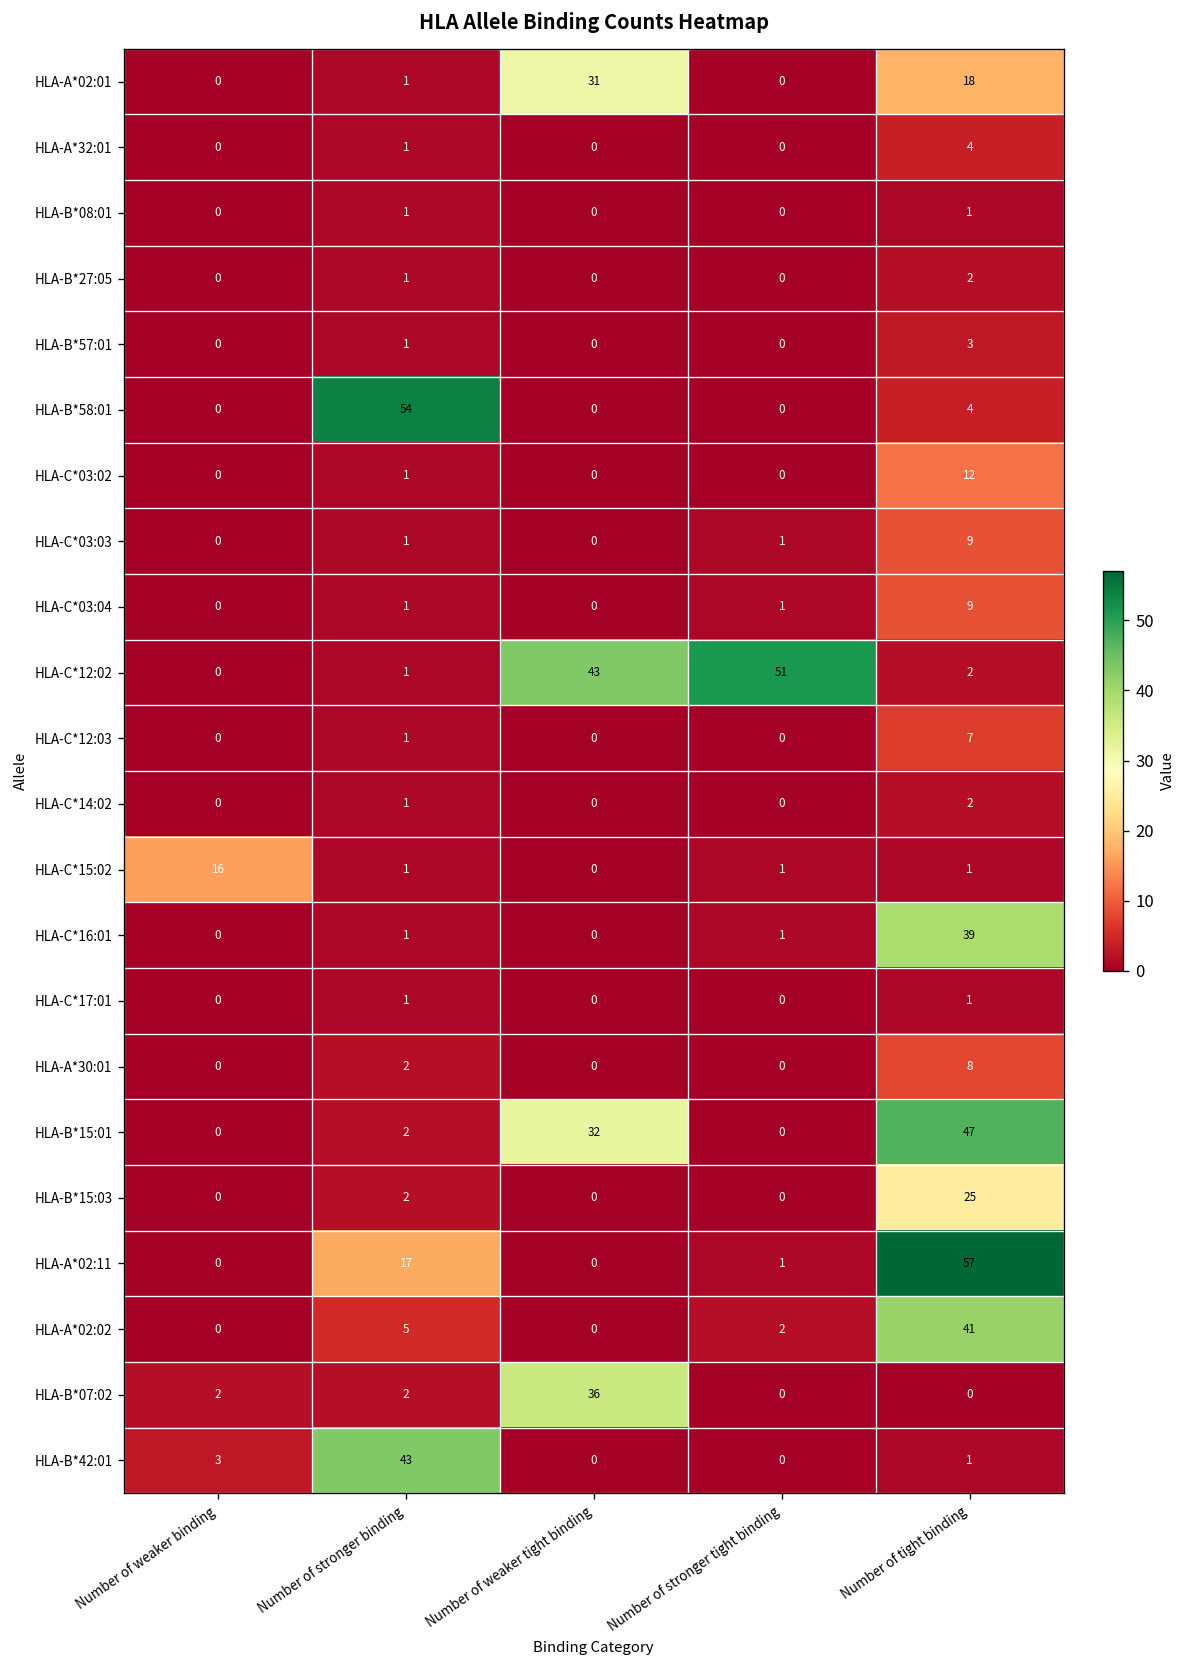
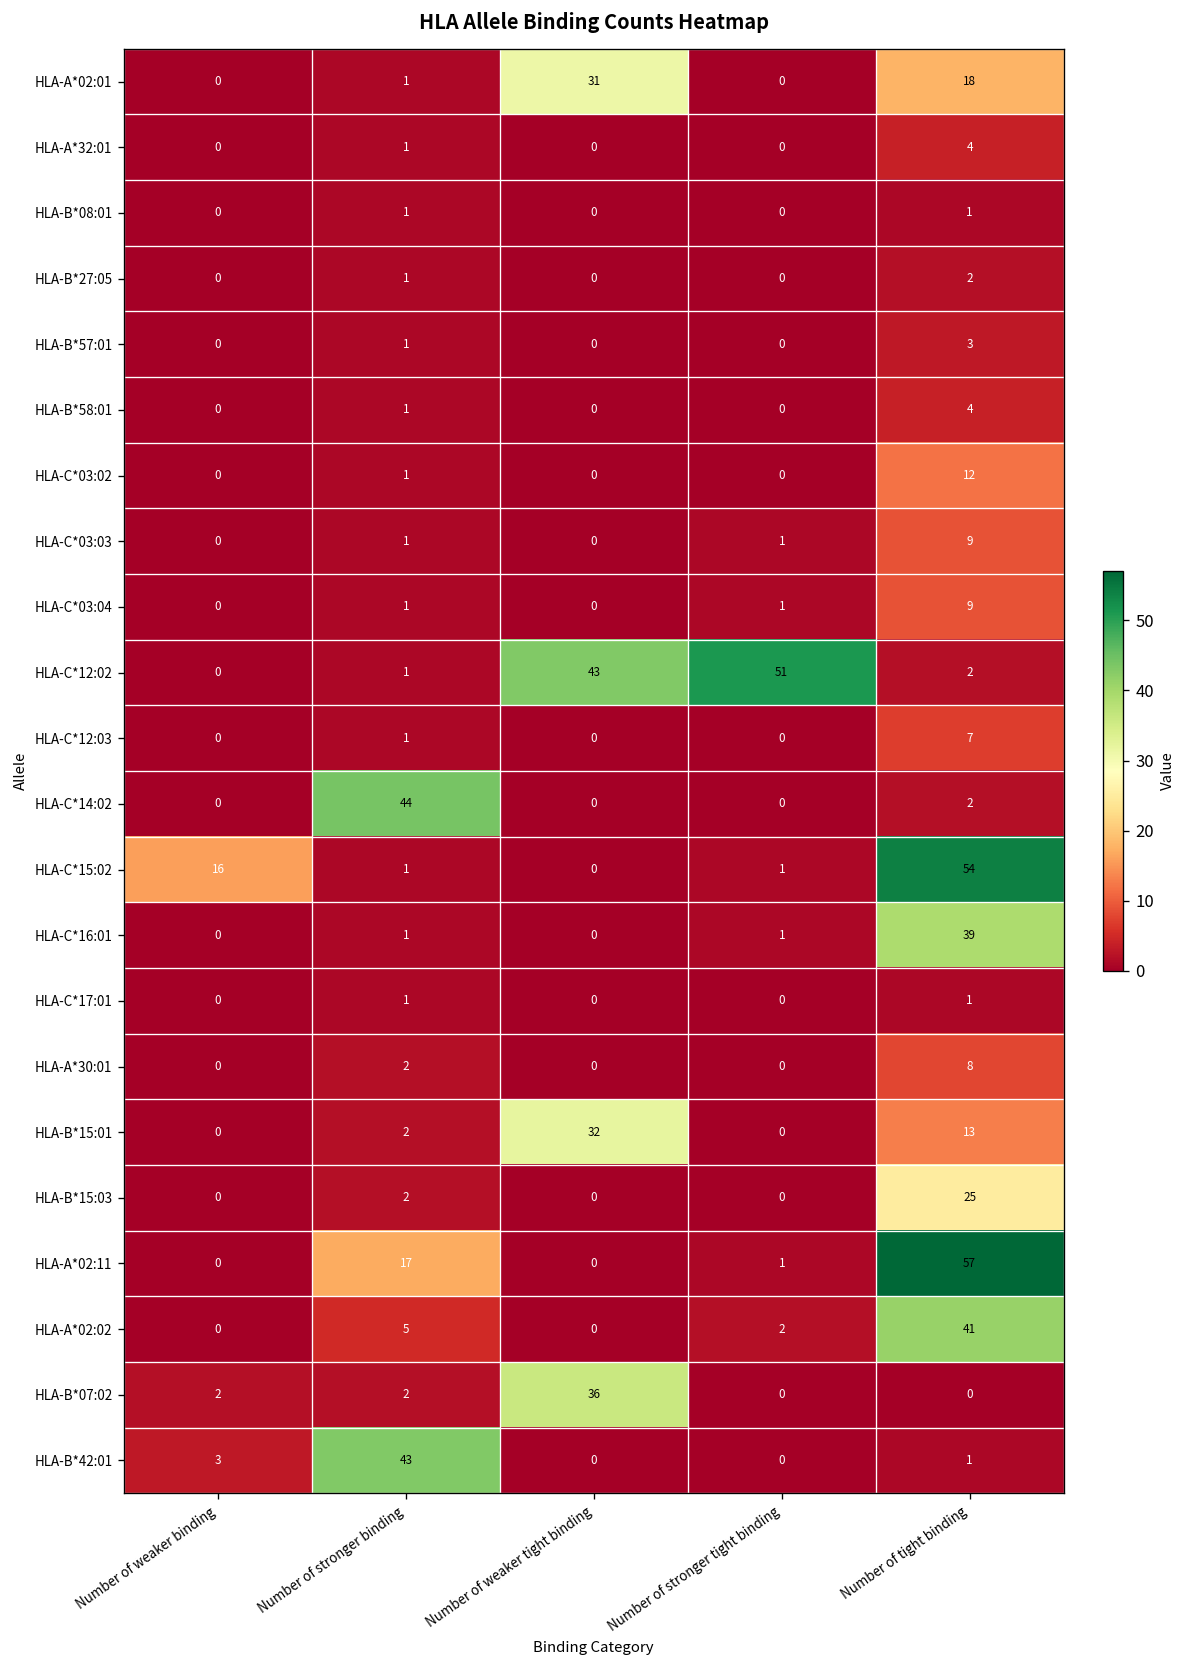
HLA-B*58:01, Number of stronger binding: 54 -> 1
HLA-C*14:02, Number of stronger binding: 1 -> 44
HLA-C*15:02, Number of tight binding: 1 -> 54
HLA-B*15:01, Number of tight binding: 47 -> 13
